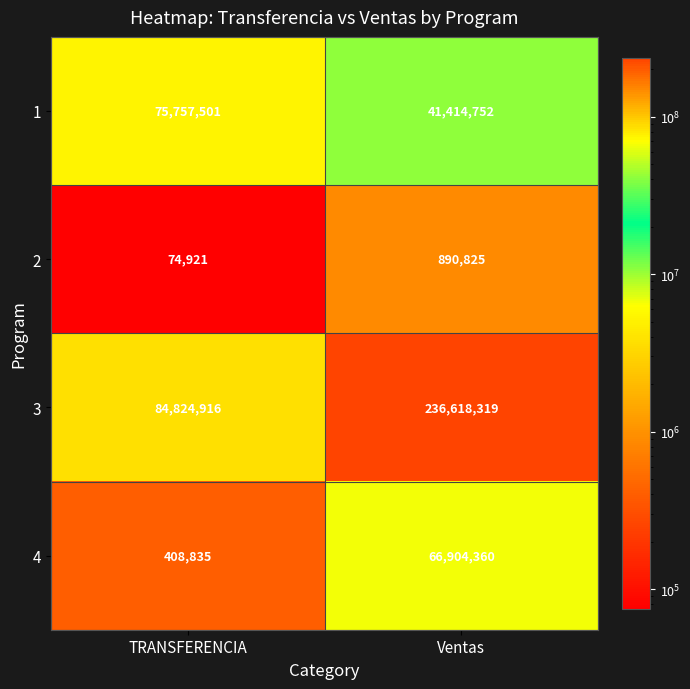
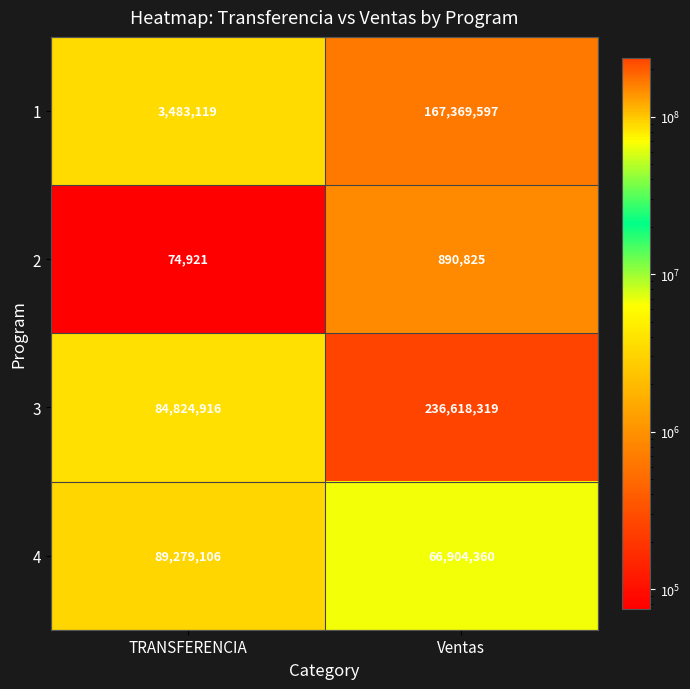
1, TRANSFERENCIA: 75,757,501 -> 3,483,119
1, Ventas: 41,414,752 -> 167,369,597
4, TRANSFERENCIA: 408,835 -> 89,279,106
